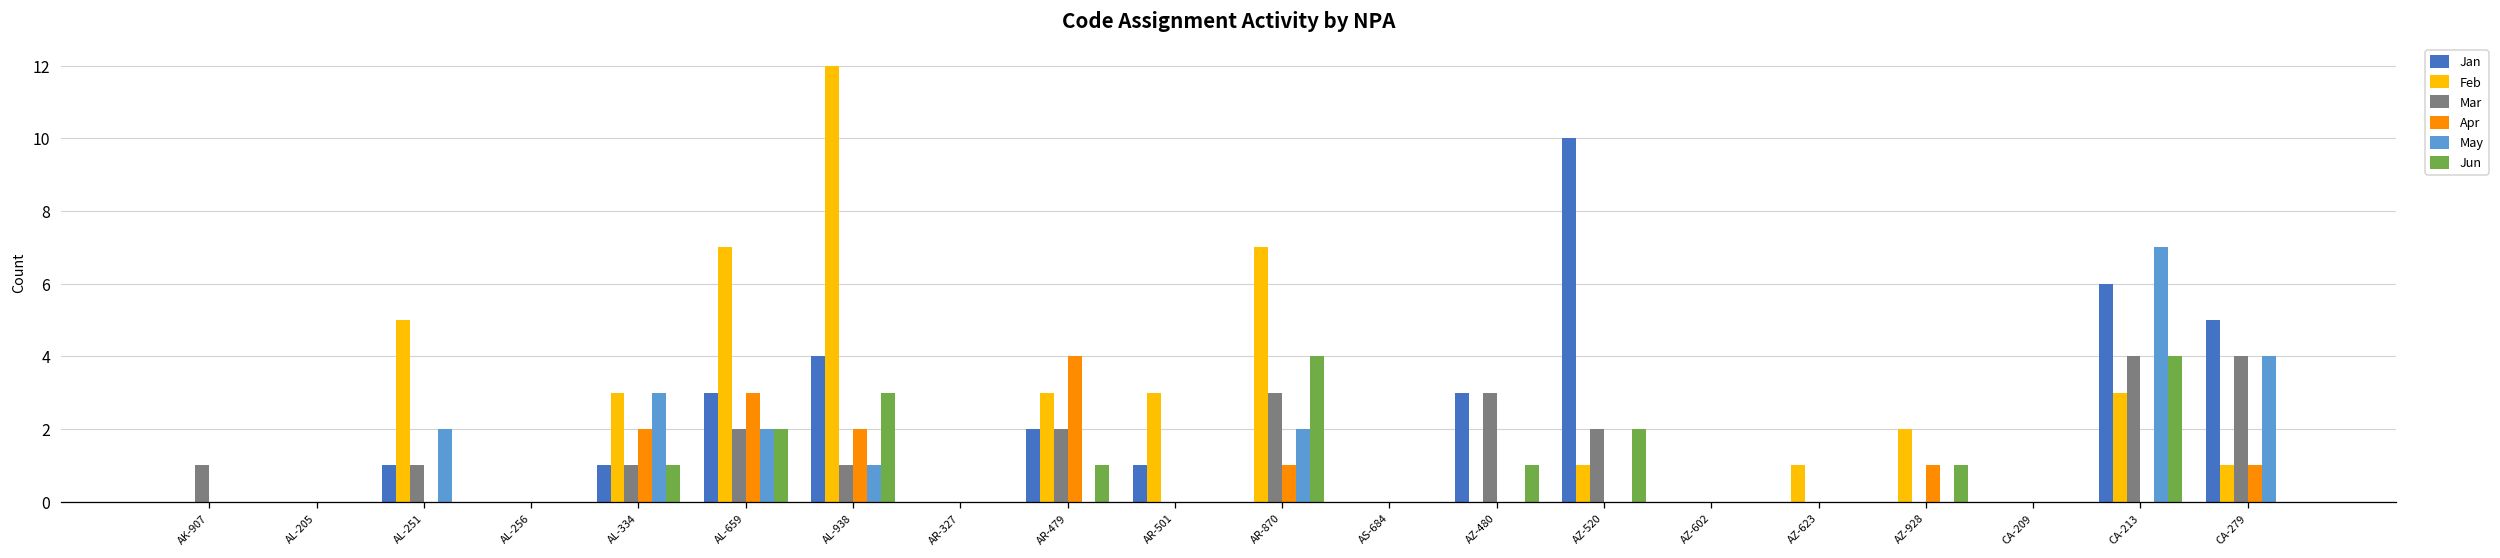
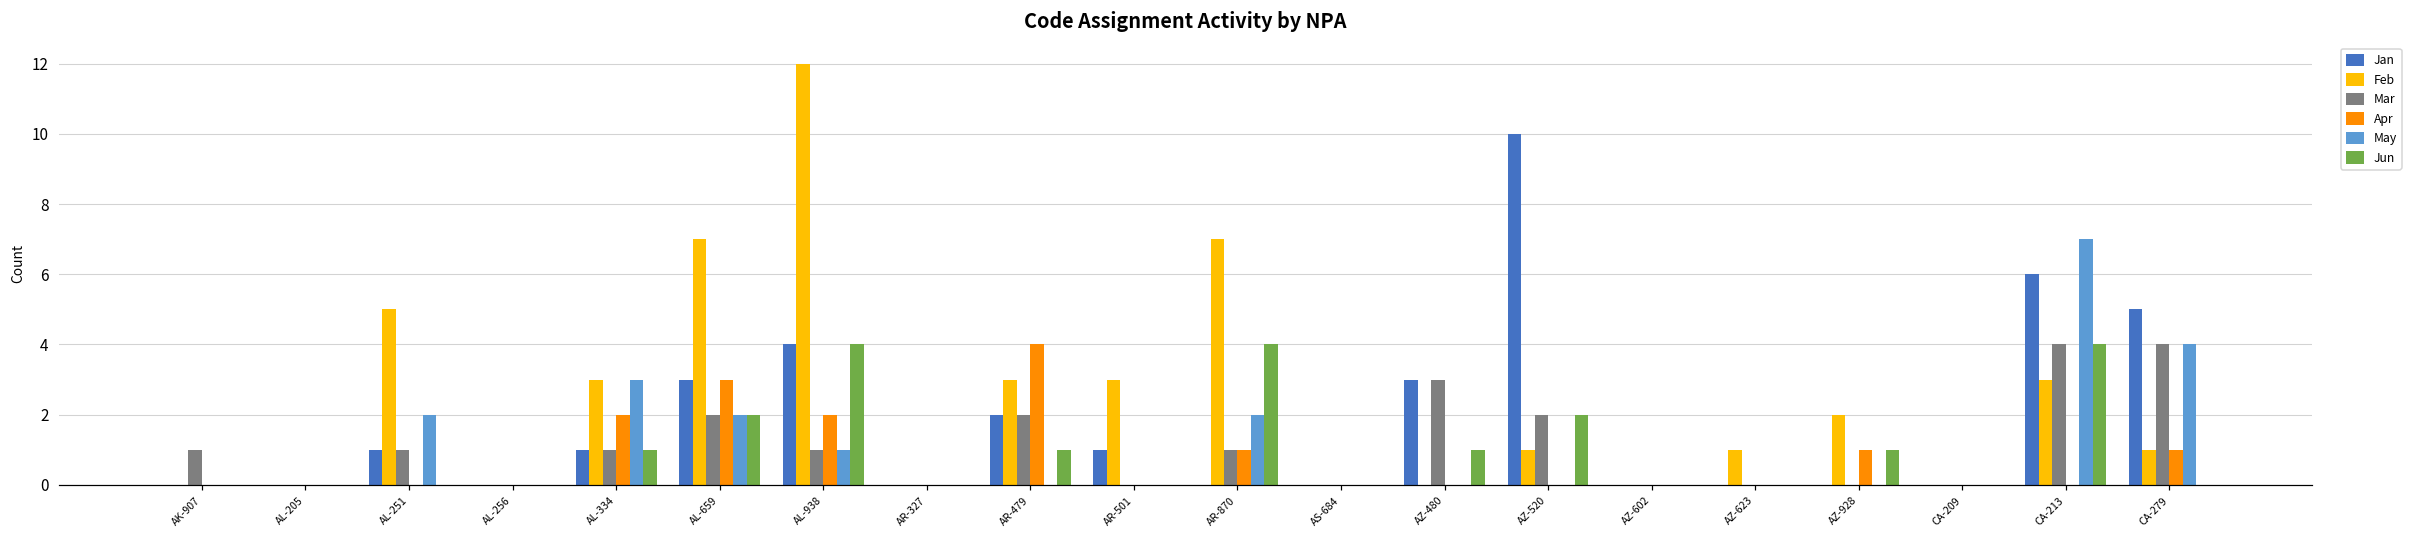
Jun, AL-938: 3 -> 4
Mar, AR-870: 3 -> 1
